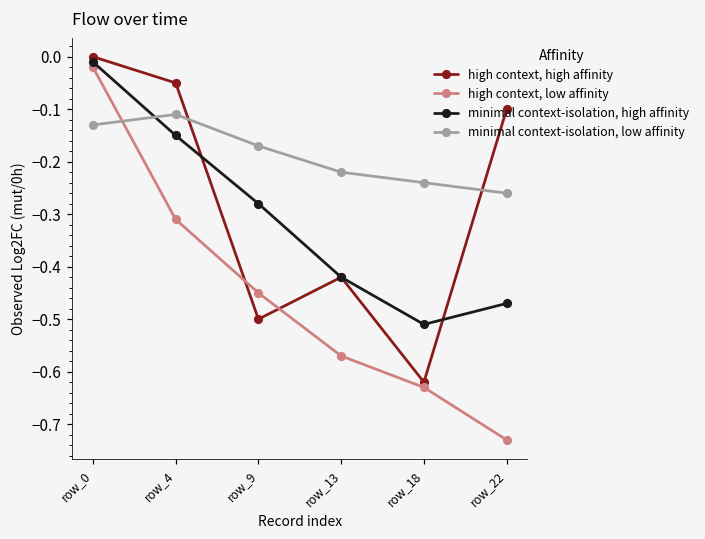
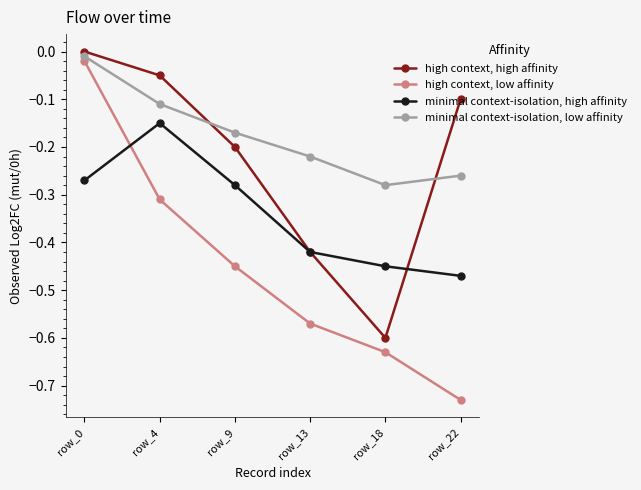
minimal context-isolation, high affinity, row_0: -0.01 -> -0.27
minimal context-isolation, low affinity, row_0: -0.13 -> -0.01
high context, high affinity, row_9: -0.5 -> -0.2
high context, high affinity, row_18: -0.62 -> -0.60
minimal context-isolation, high affinity, row_18: -0.51 -> -0.45
minimal context-isolation, low affinity, row_18: -0.24 -> -0.28
